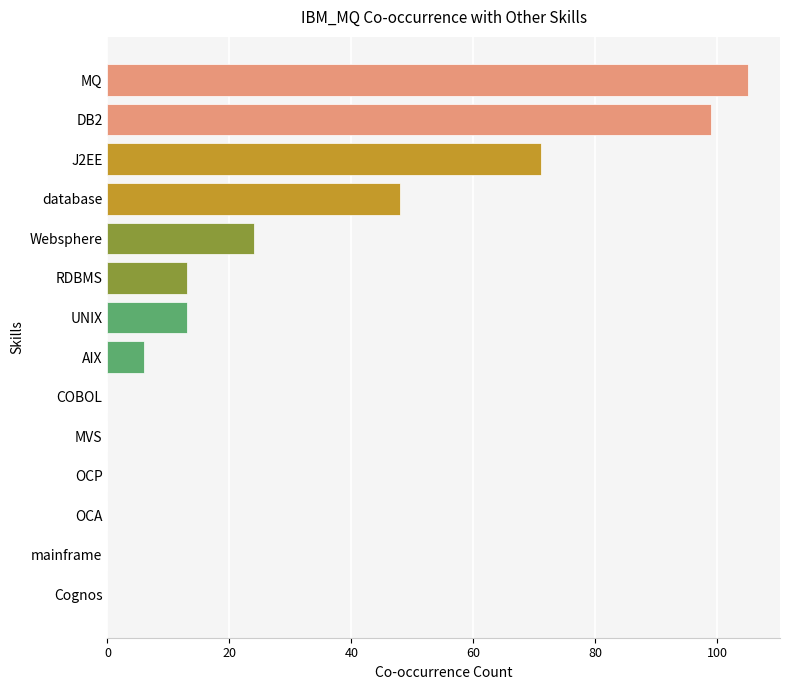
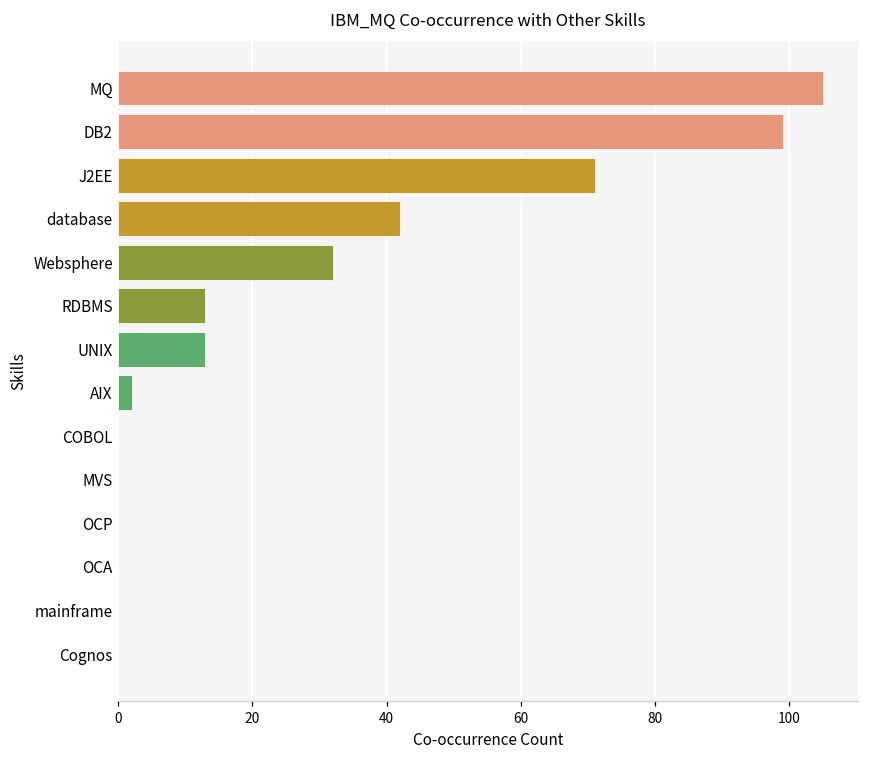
database: 48 -> 42
Websphere: 24 -> 32
AIX: 6 -> 2
